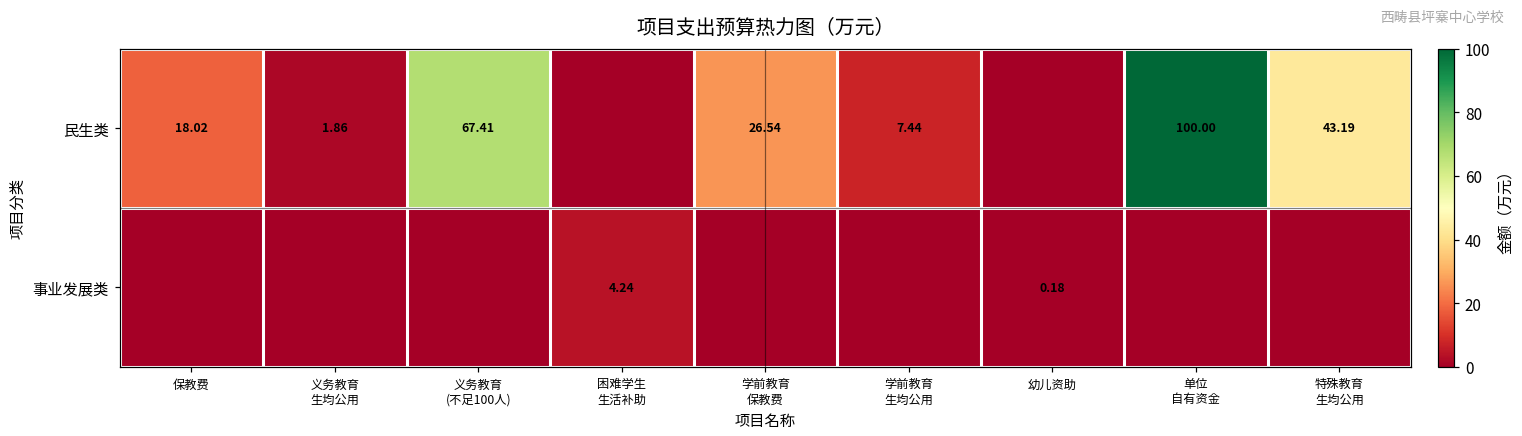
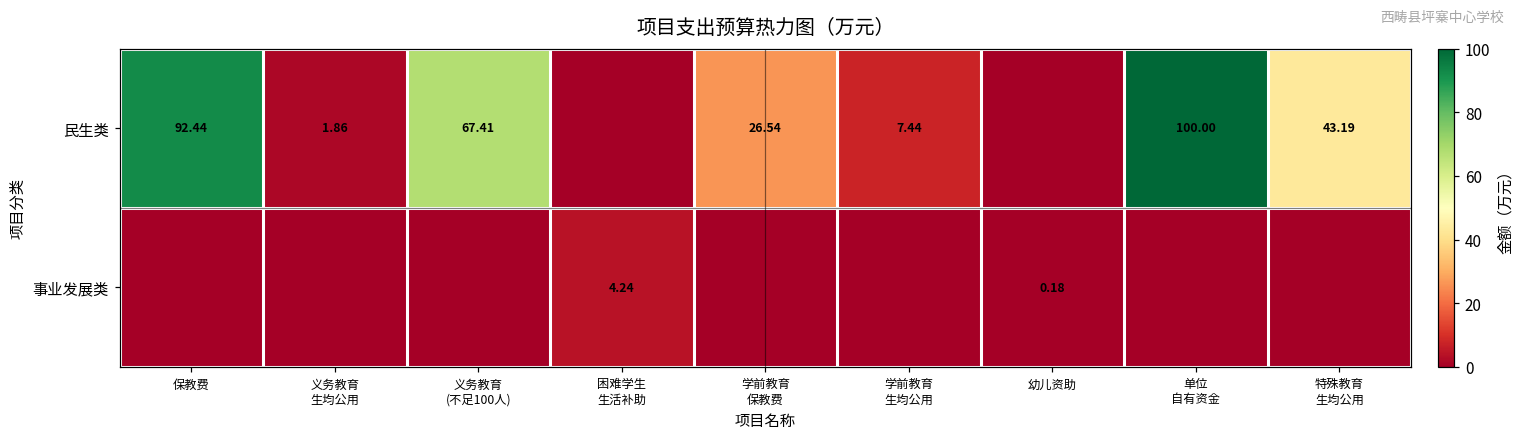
民生类, 保教费: 18.02 -> 92.44
